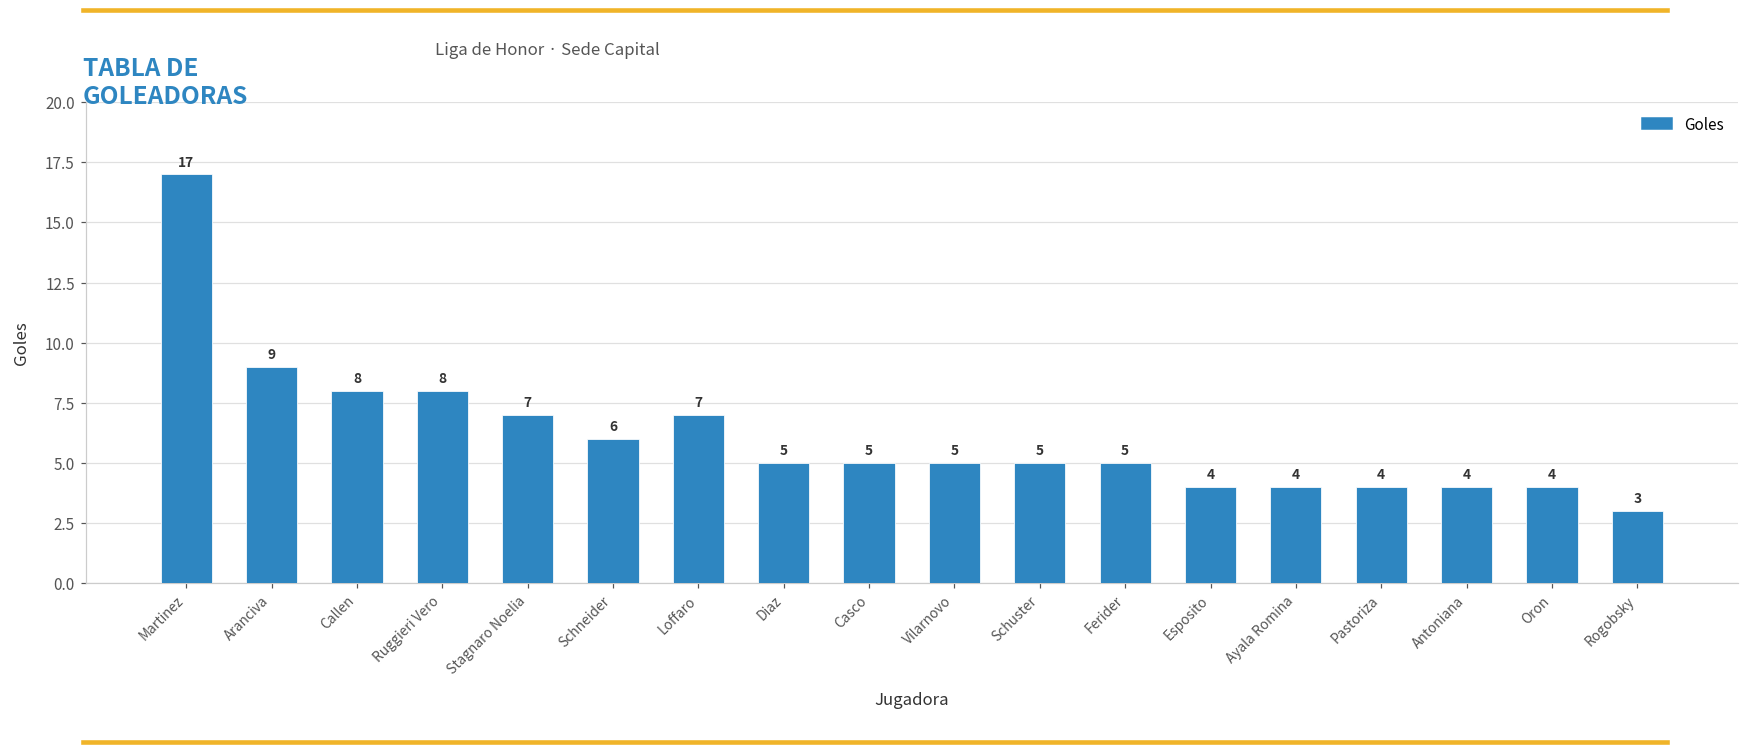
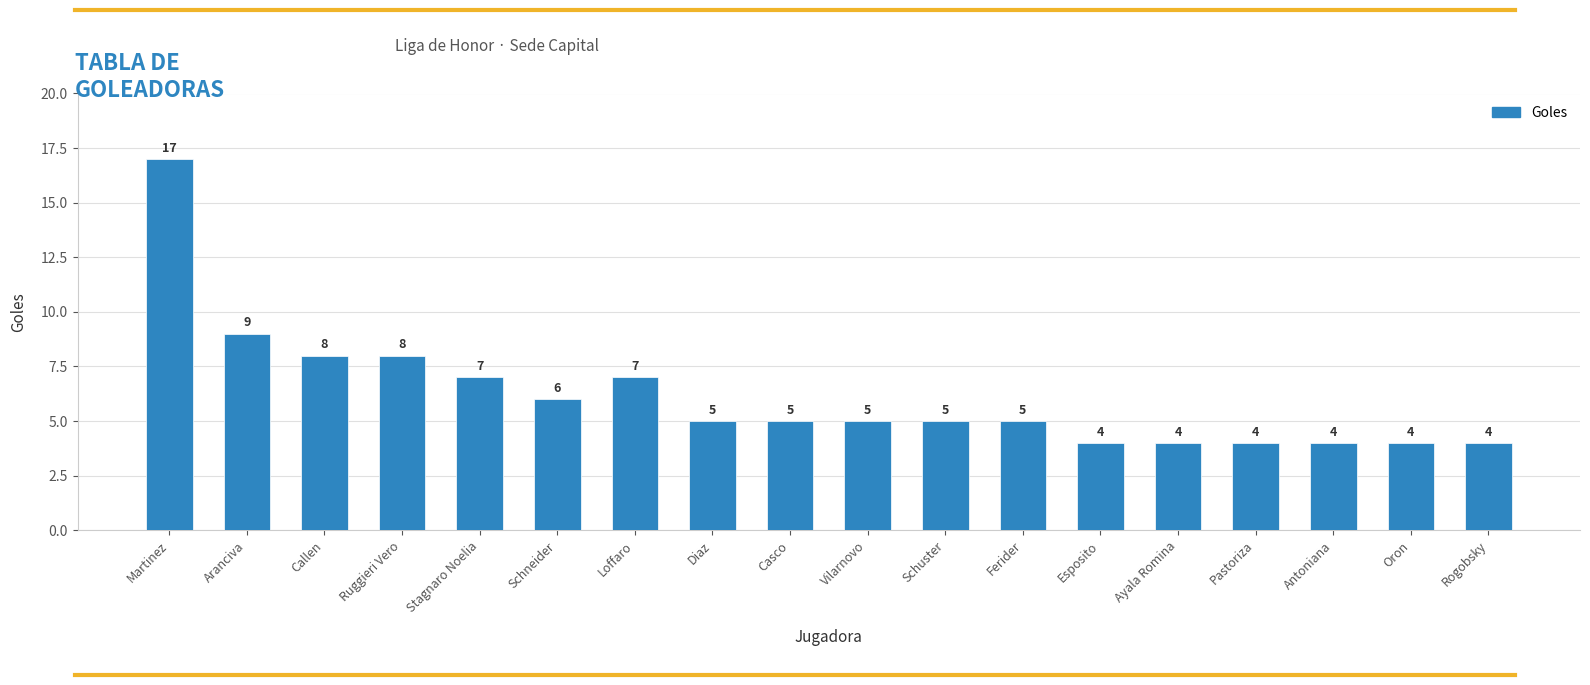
Rogobsky: 3 -> 4
